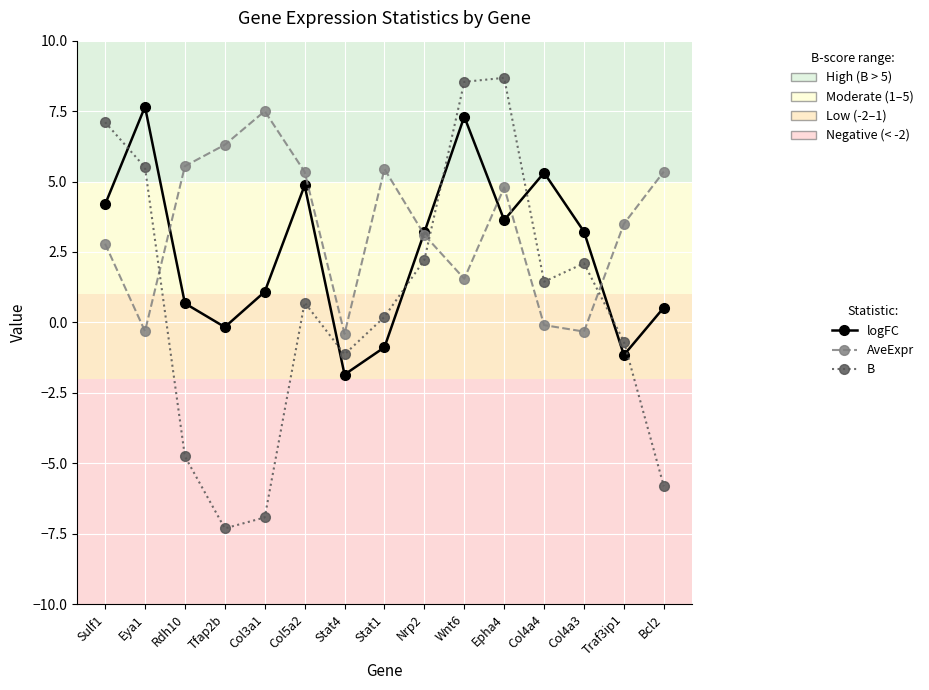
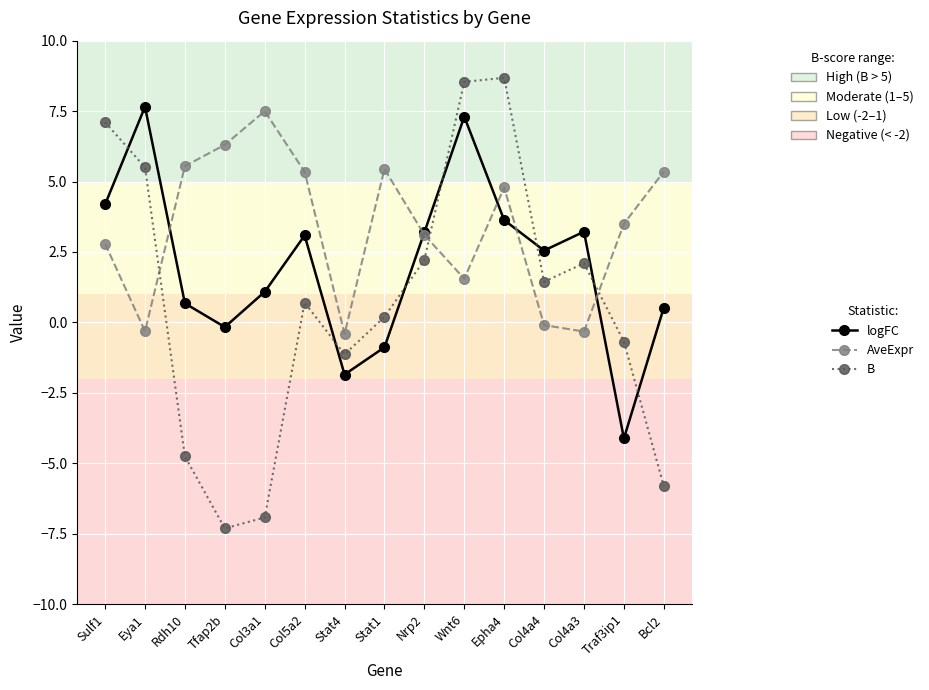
logFC, Col5a2: 4.9 -> 3.1
logFC, Col4a4: 5.3 -> 2.5
logFC, Traf3ip1: -1.2 -> -4.1
